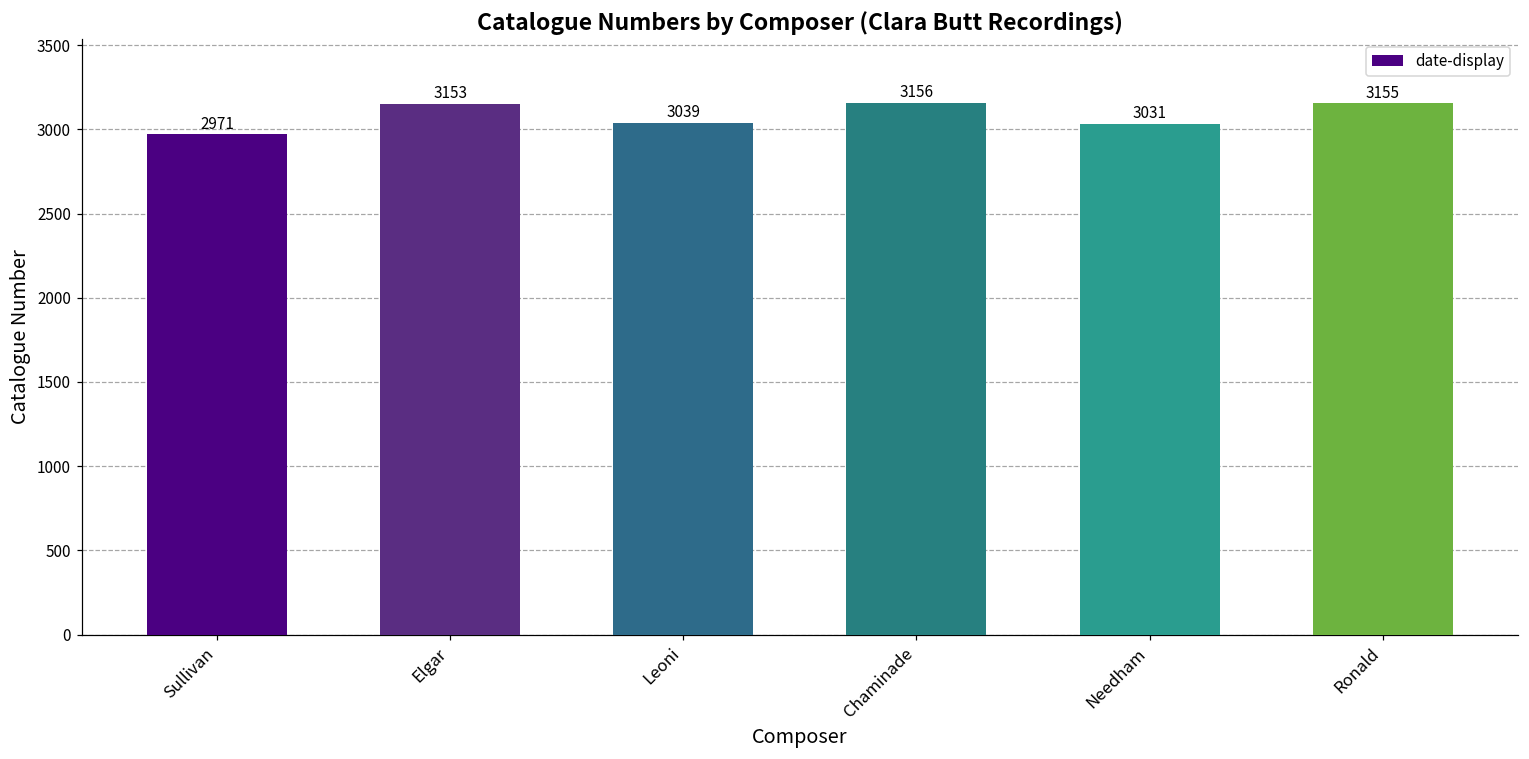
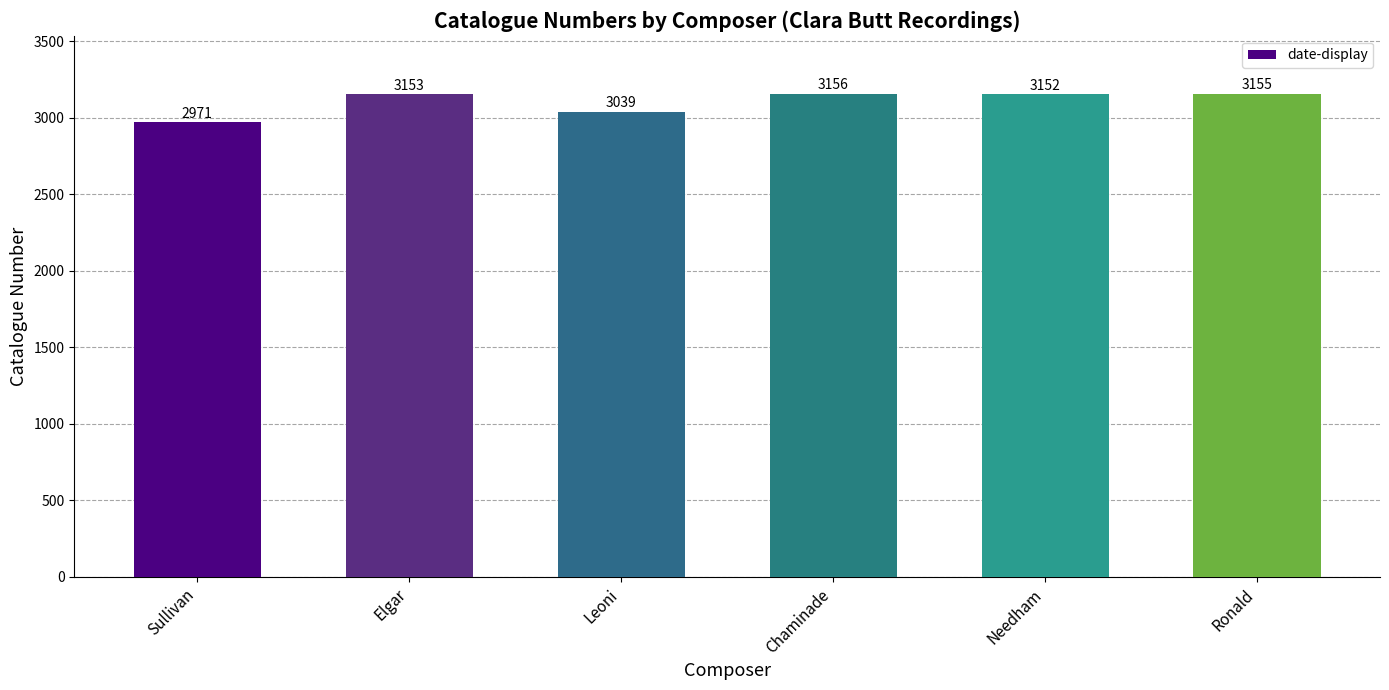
Needham: 3031 -> 3152
